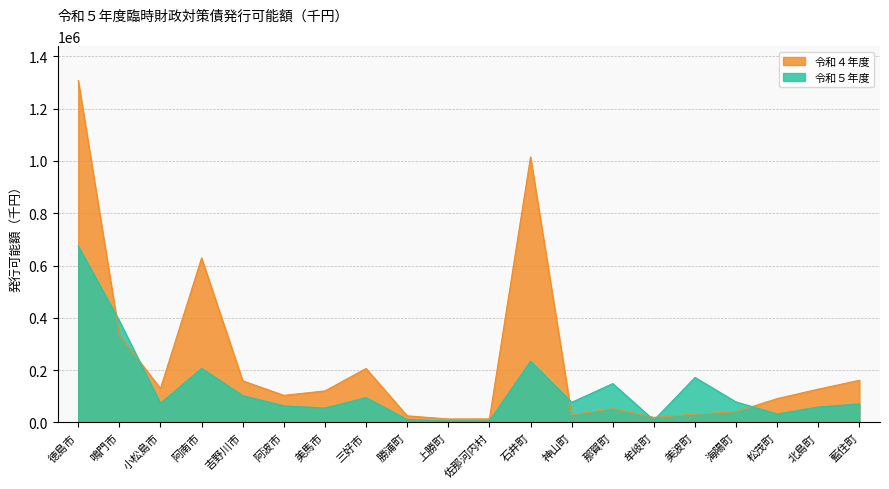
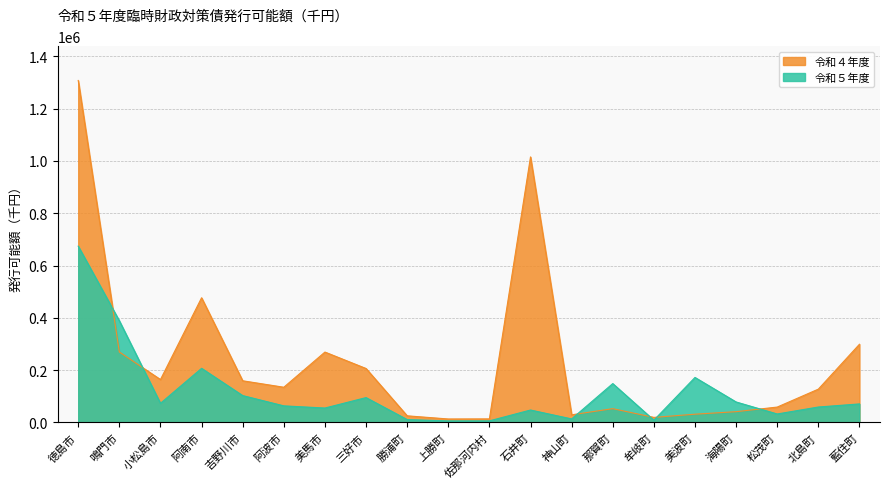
令和４年度, 鳴門市: 330000 -> 270000
令和４年度, 小松島市: 130000 -> 160000
令和４年度, 阿南市: 630000 -> 480000
令和４年度, 阿波市: 100000 -> 130000
令和４年度, 美馬市: 120000 -> 270000
令和５年度, 石井町: 230000 -> 50000
令和５年度, 神山町: 80000 -> 10000
令和４年度, 松茂町: 90000 -> 60000
令和４年度, 藍住町: 160000 -> 300000
